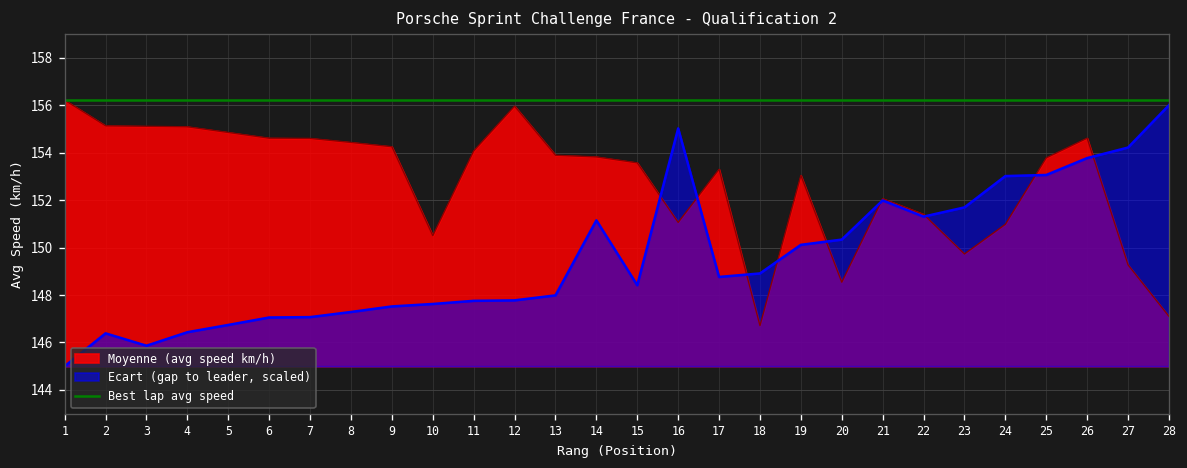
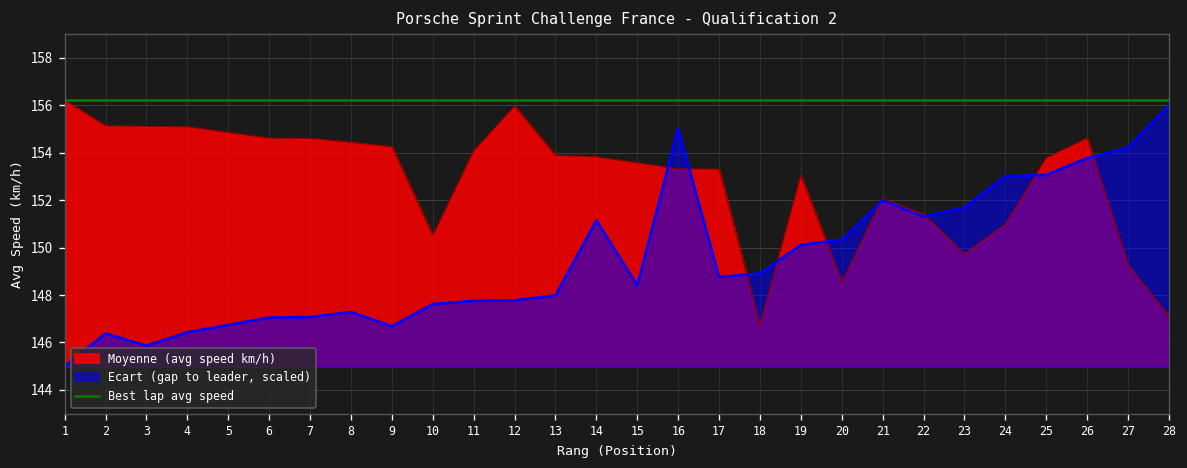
Ecart (gap to leader, scaled), 9: 147.5 -> 146.7
Moyenne (avg speed km/h), 16: 151.1 -> 153.3
